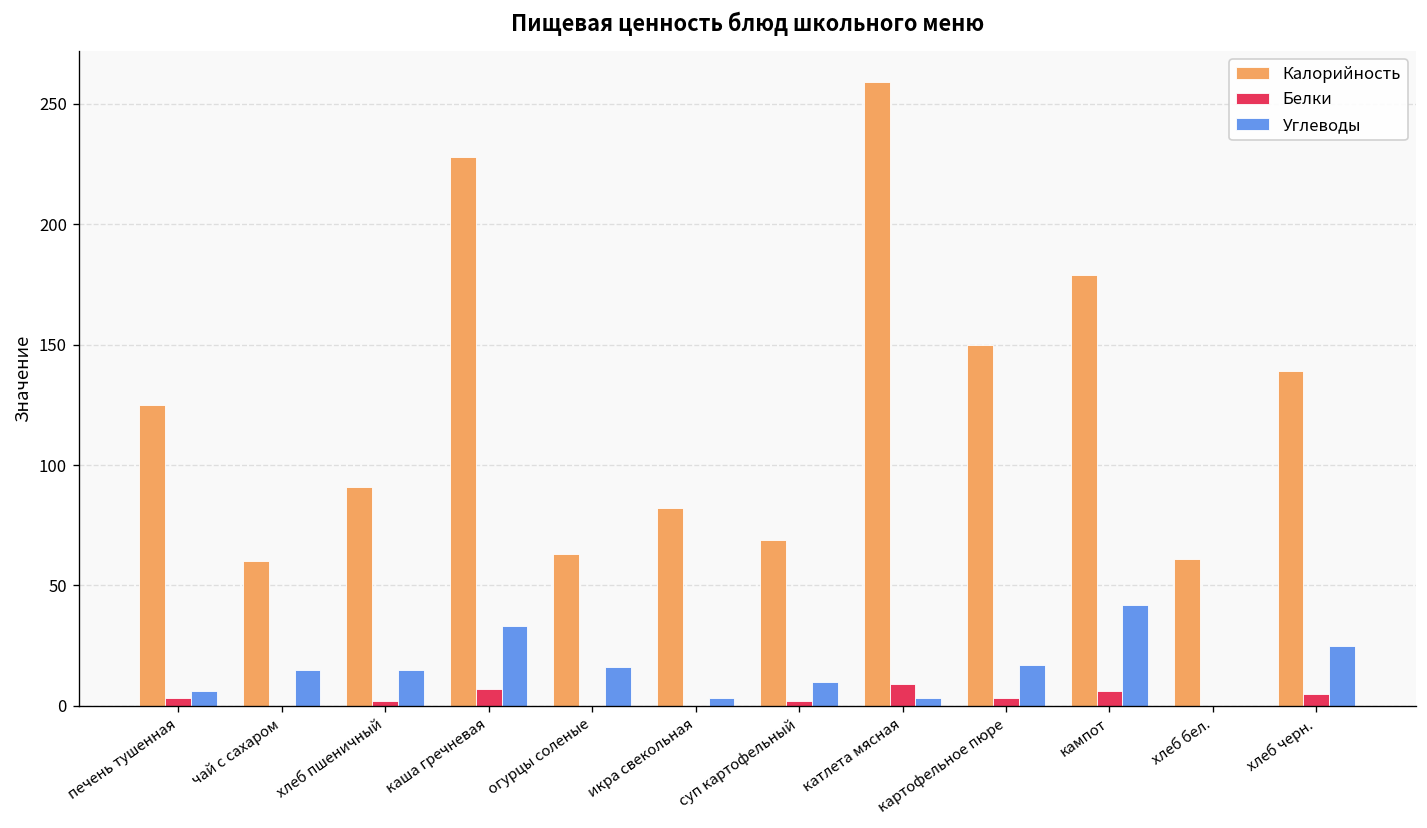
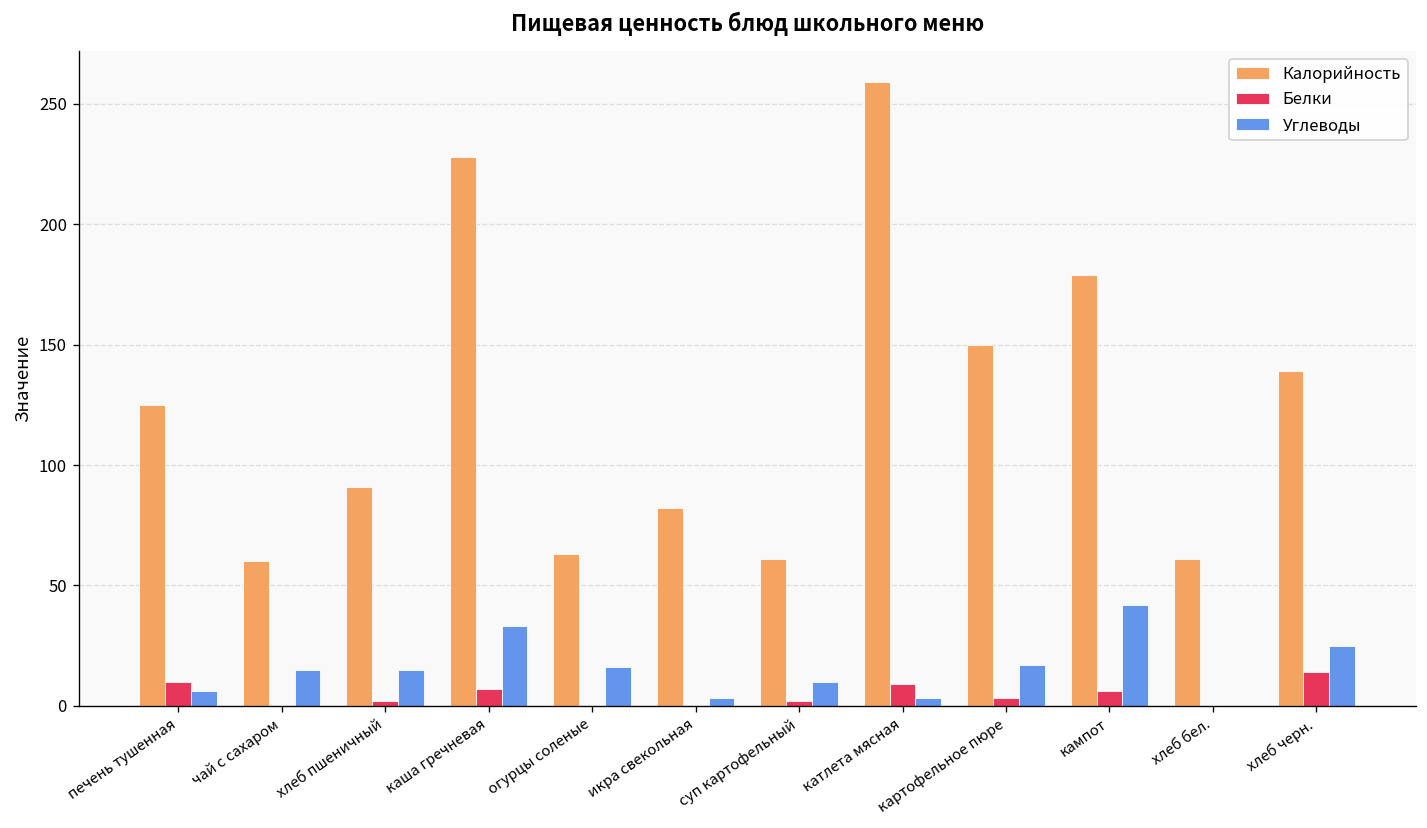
Белки, печень тушенная: 3 -> 10
Калорийность, суп картофельный: 69 -> 61
Белки, хлеб черн.: 5 -> 14
